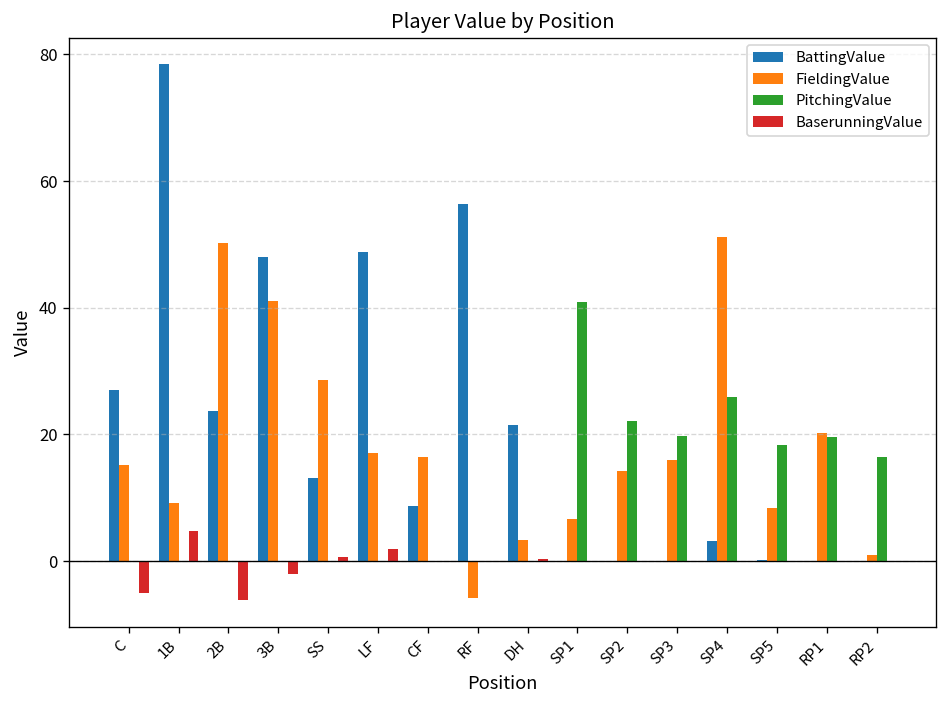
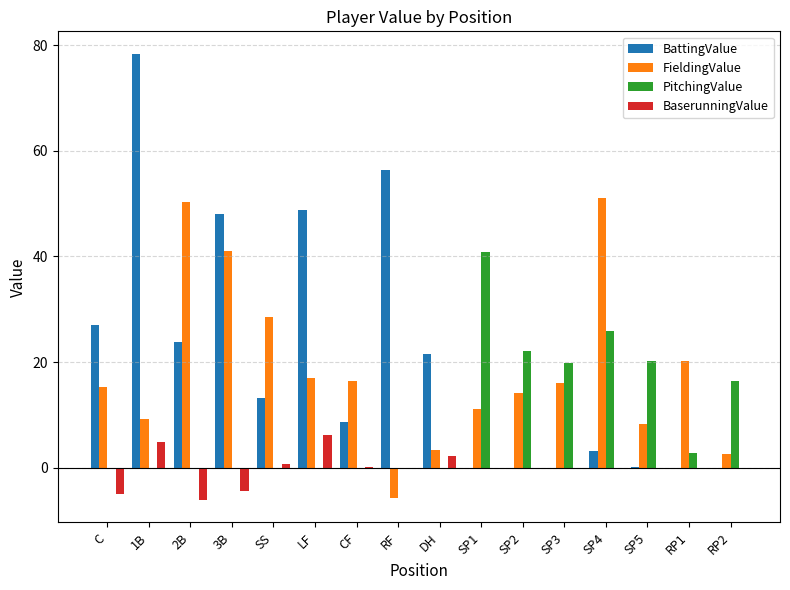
BaserunningValue, 3B: -2 -> -4
BaserunningValue, LF: 2 -> 6
BaserunningValue, DH: 0 -> 2
FieldingValue, SP1: 7 -> 11
PitchingValue, SP5: 18 -> 20
PitchingValue, RP1: 20 -> 3
FieldingValue, RP2: 1 -> 3
